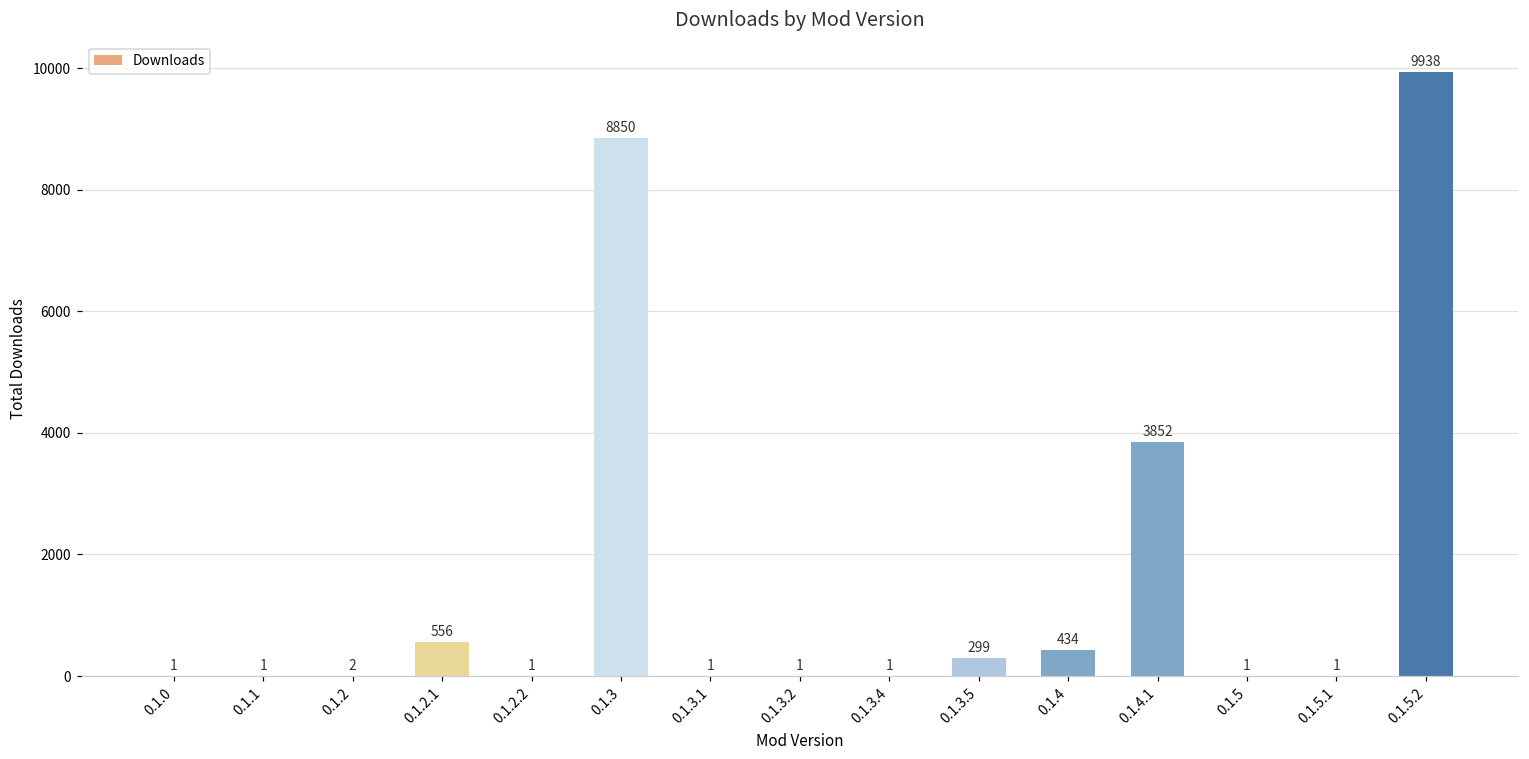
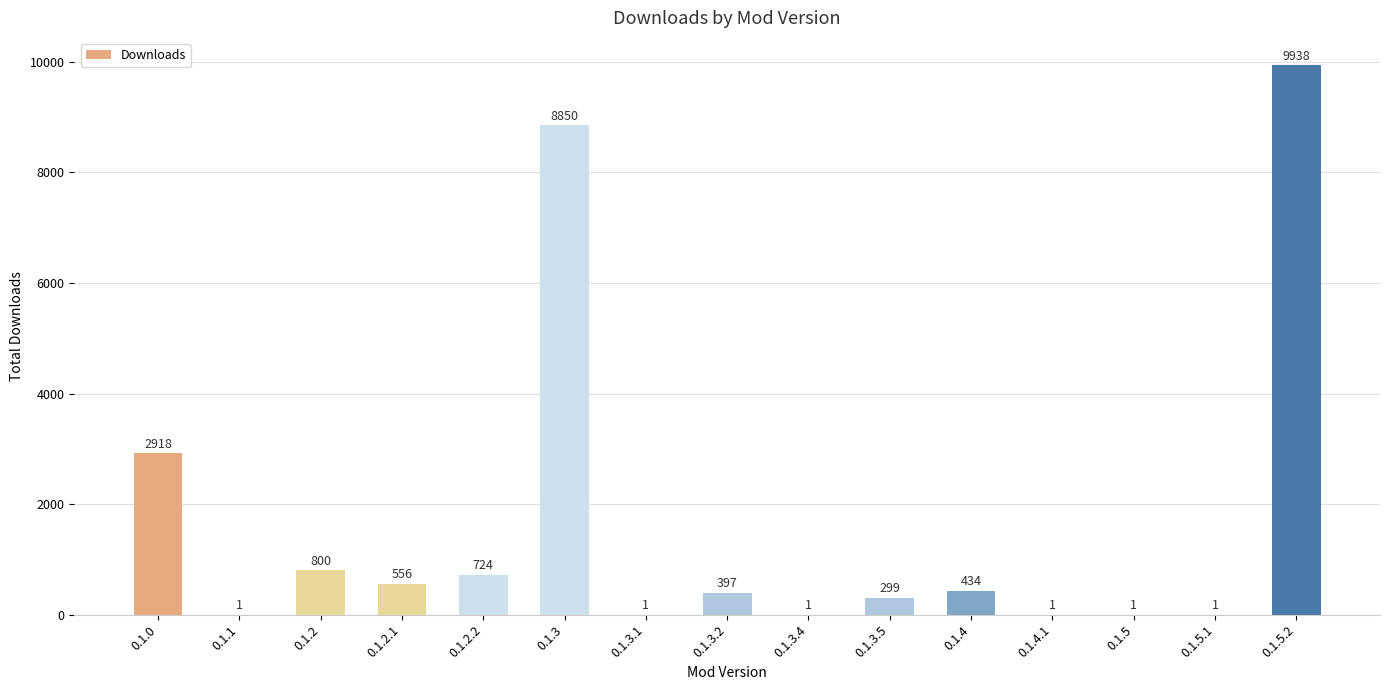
0.1.0: 1 -> 2918
0.1.2: 2 -> 800
0.1.2.2: 1 -> 724
0.1.3.2: 1 -> 397
0.1.4.1: 3852 -> 1
